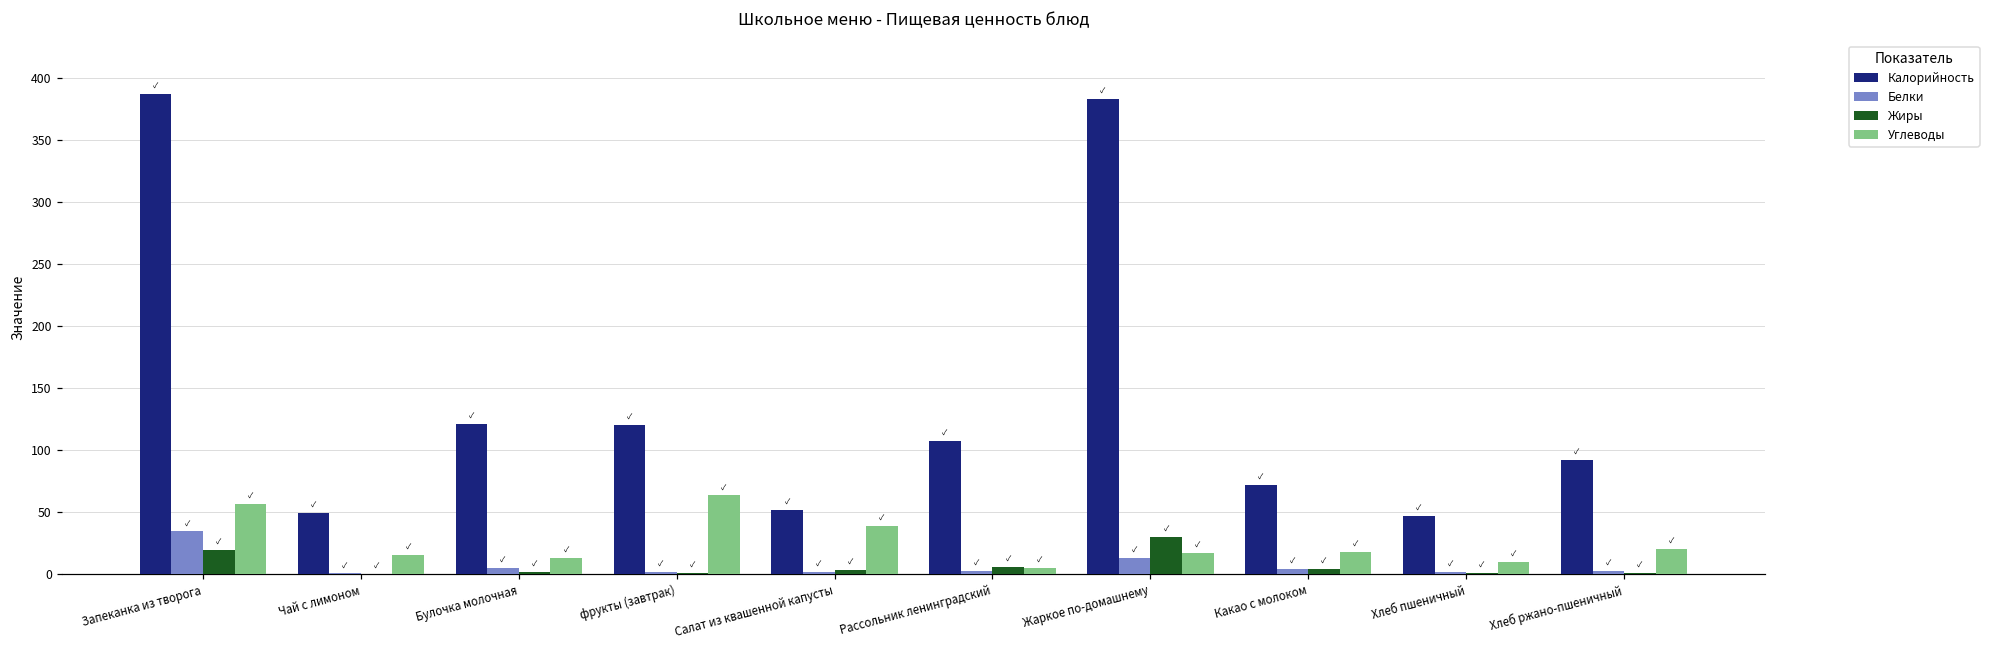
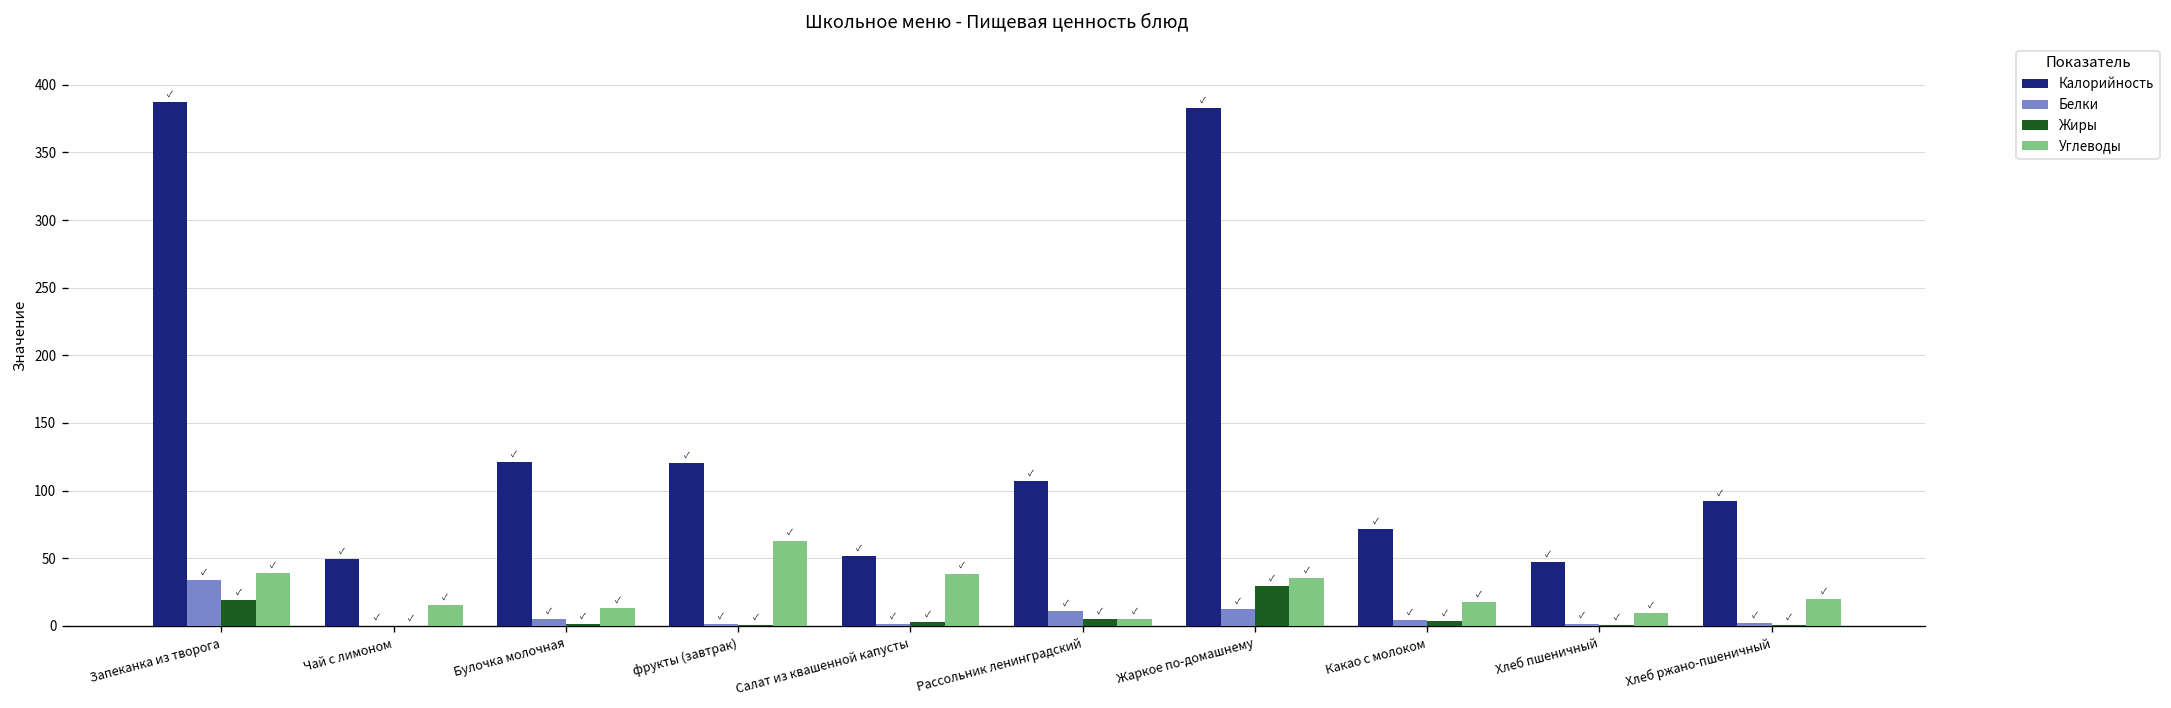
Углеводы, Запеканка из творога: 56 -> 39
Белки, Рассольник ленинградский: 2 -> 11
Углеводы, Жаркое по-домашнему: 17 -> 35
